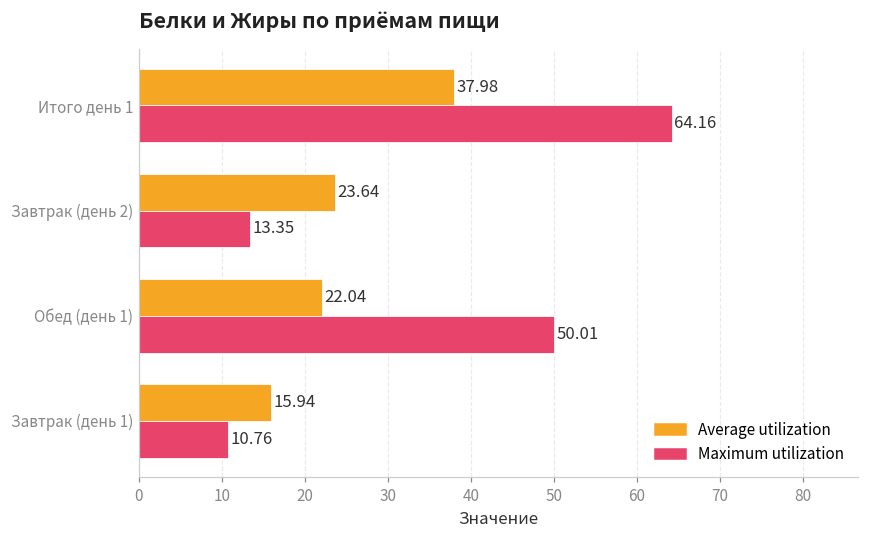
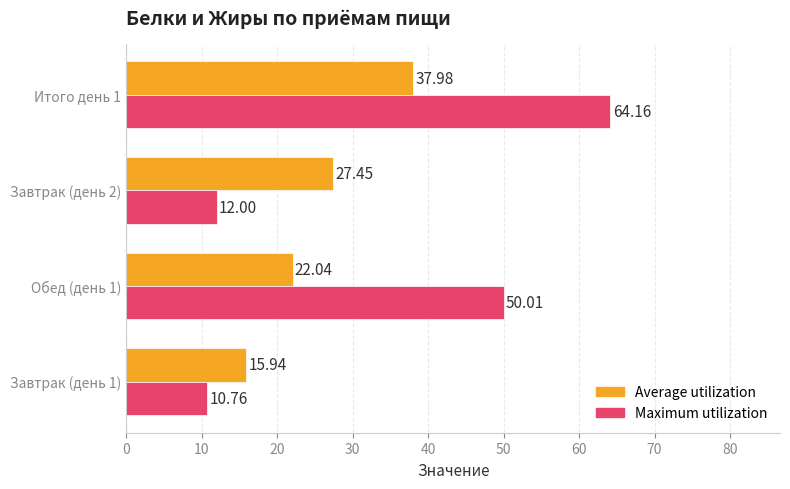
Average utilization, Завтрак (день 2): 23.64 -> 27.45
Maximum utilization, Завтрак (день 2): 13.35 -> 12.00
